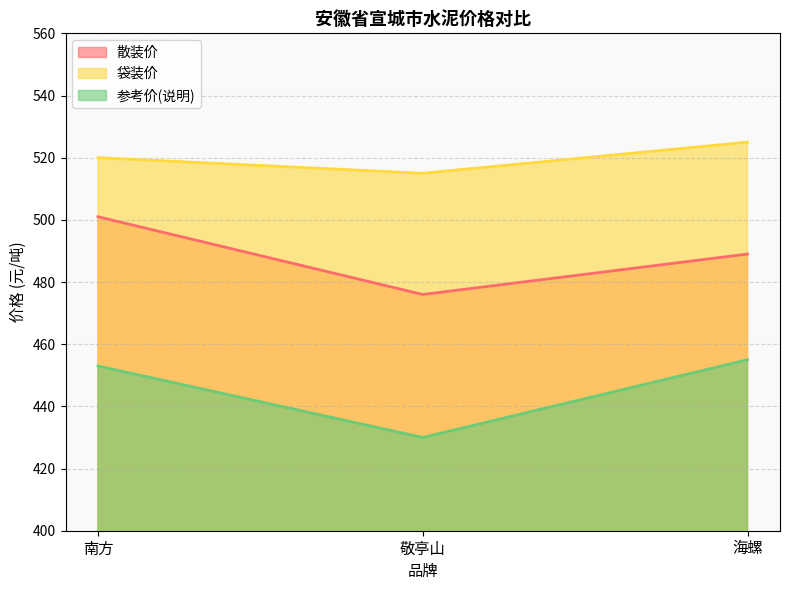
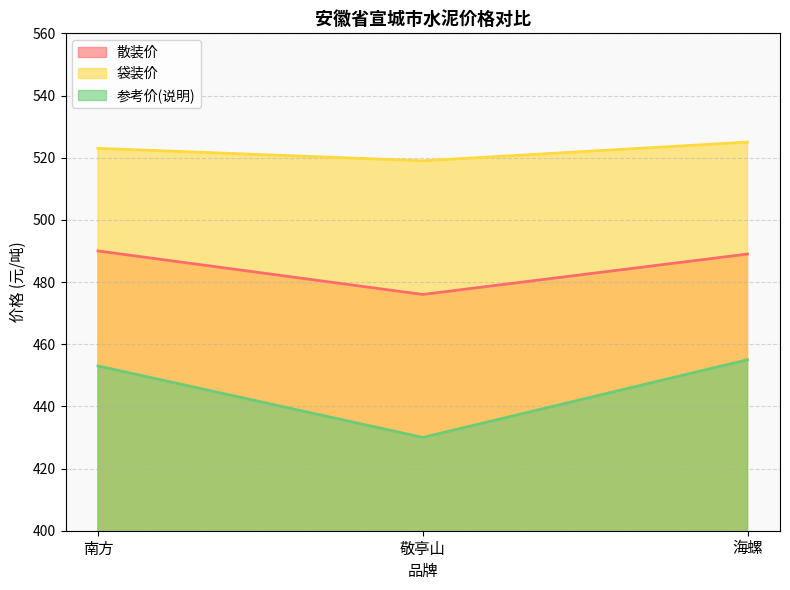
散装价, 南方: 501 -> 490
袋装价, 南方: 520 -> 523
袋装价, 敬亭山: 515 -> 519
